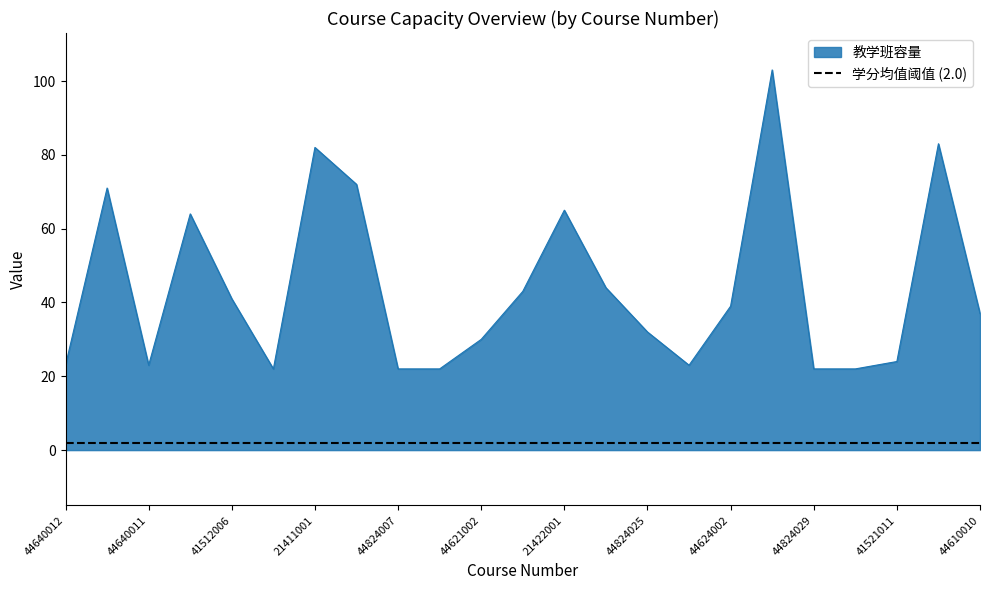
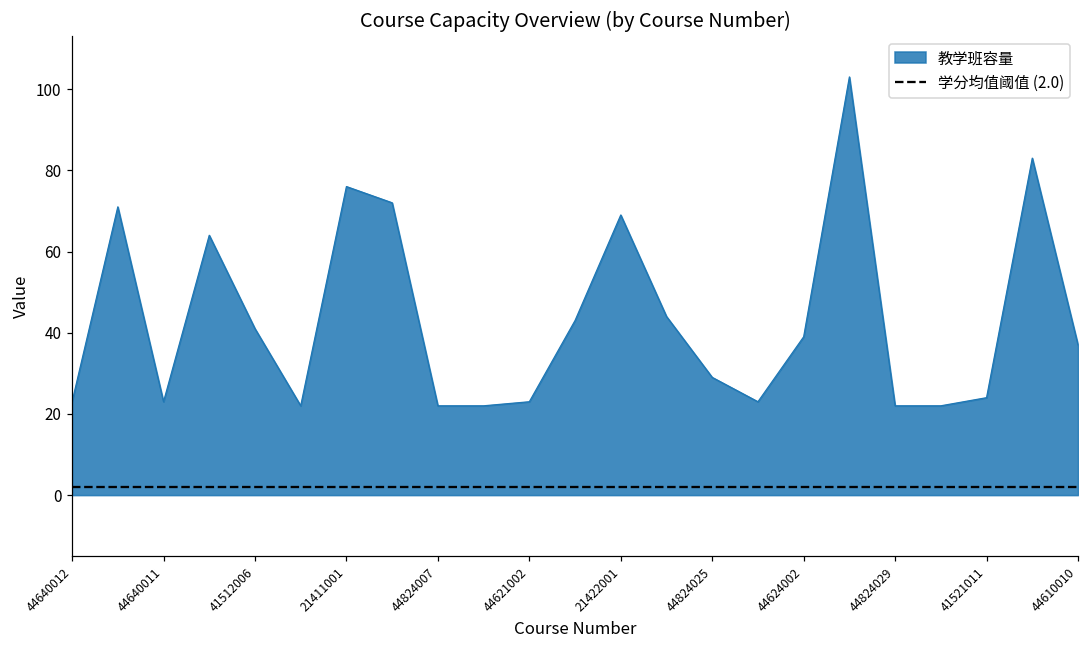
21411001: 82 -> 76
44621002: 30 -> 23
21422001: 65 -> 69
44824025: 32 -> 29
